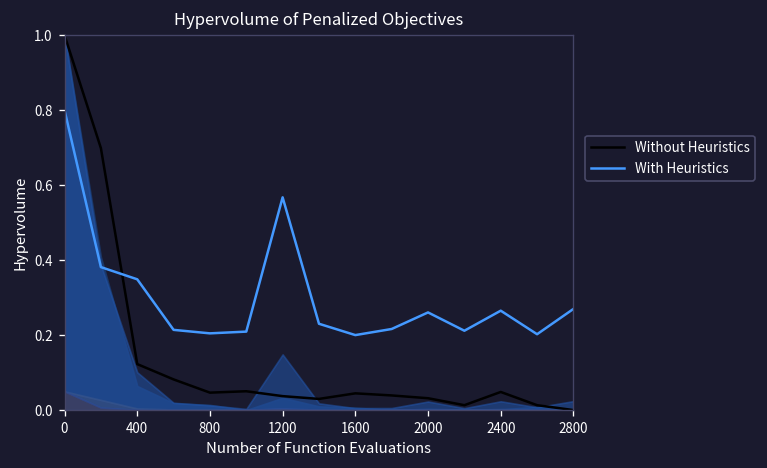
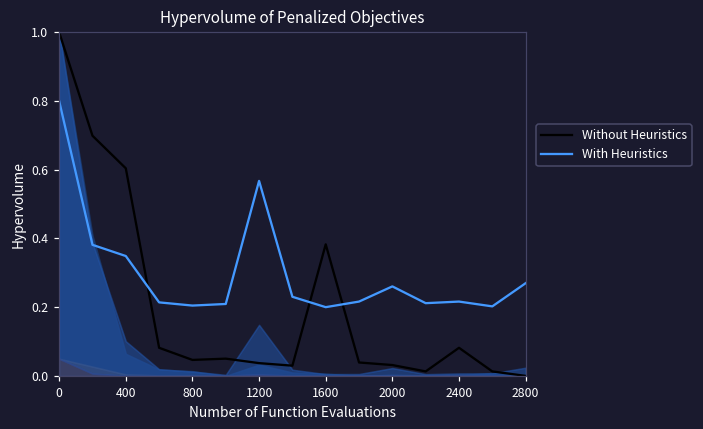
Without Heuristics, 400: 0.12 -> 0.60
Without Heuristics, 1600: 0.04 -> 0.38
Without Heuristics, 2400: 0.05 -> 0.08
With Heuristics, 2400: 0.27 -> 0.22
